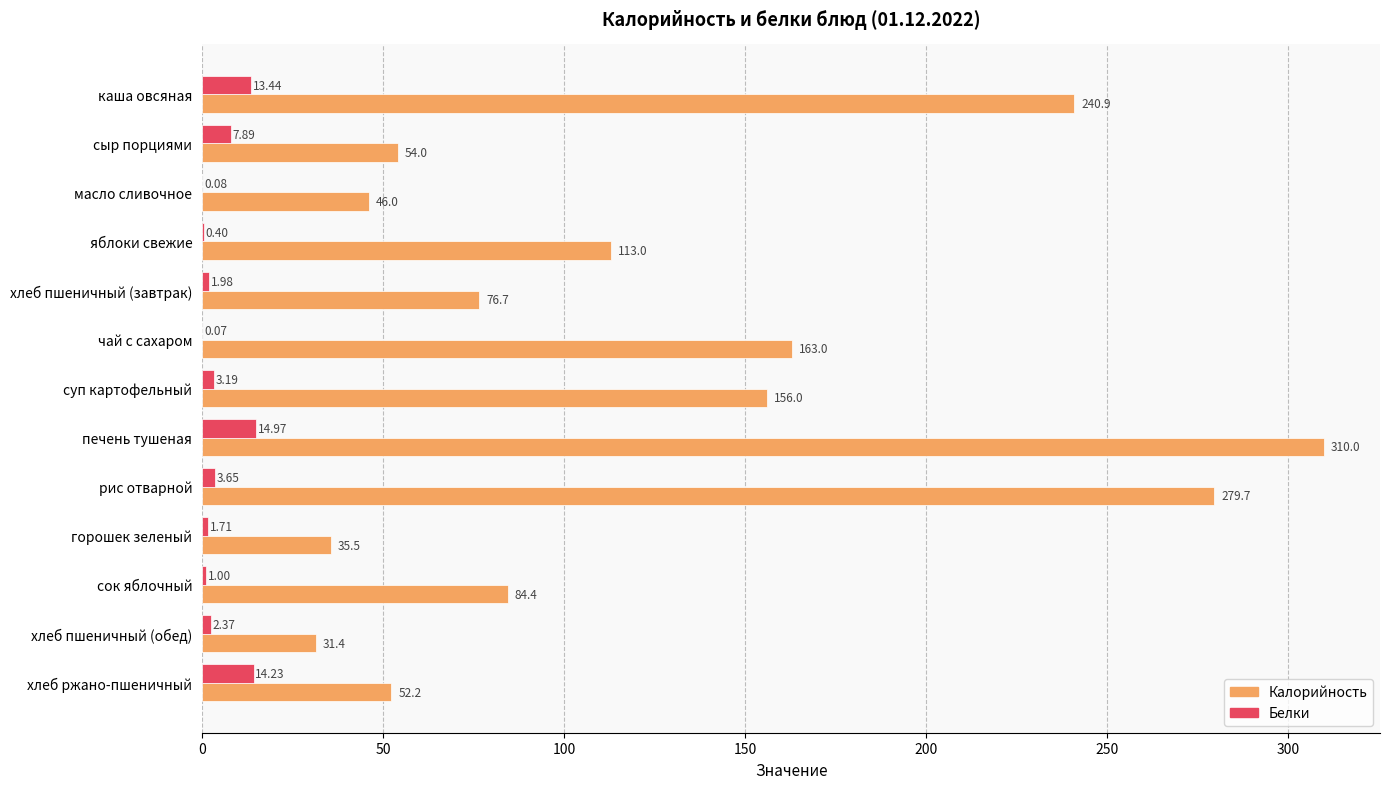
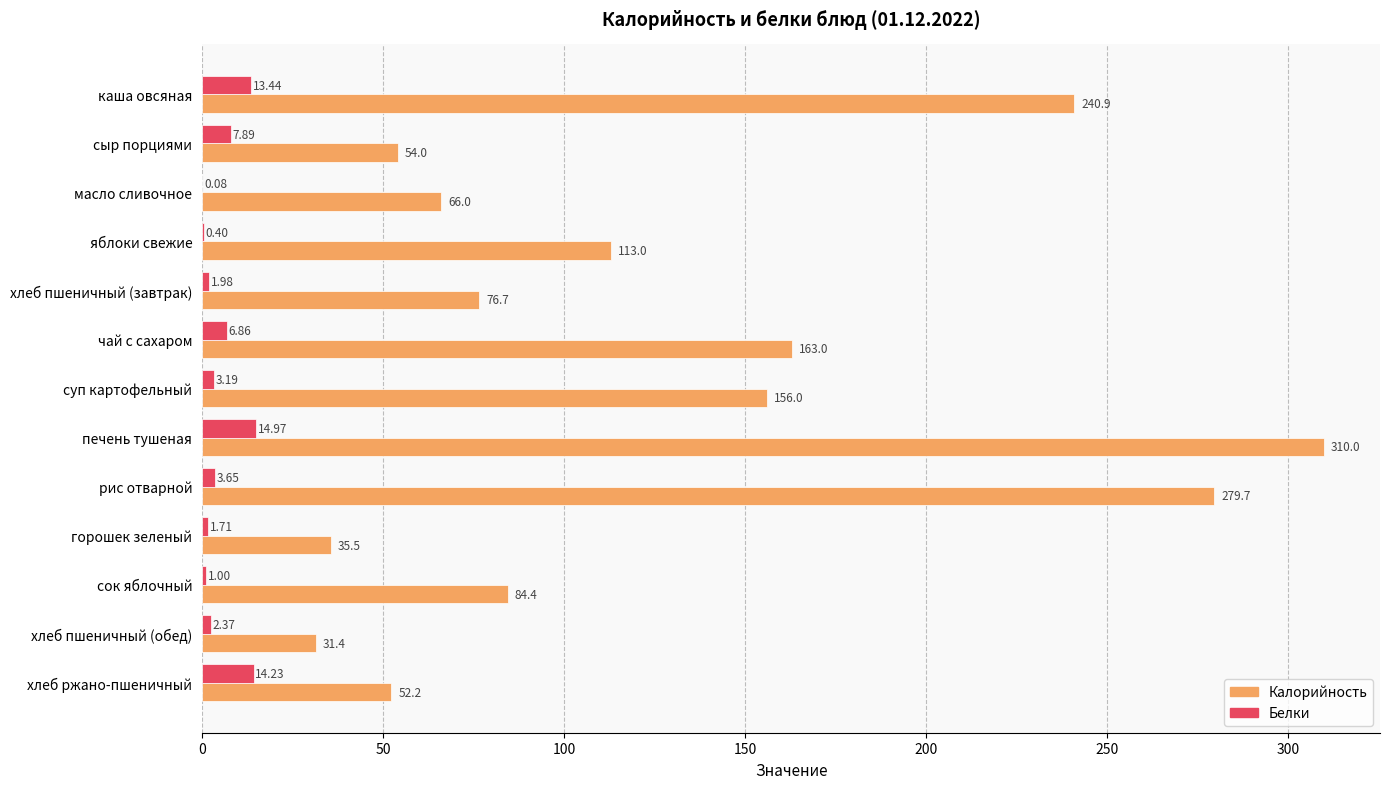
Калорийность, масло сливочное: 46.0 -> 66.0
Белки, чай с сахаром: 0.07 -> 6.86
